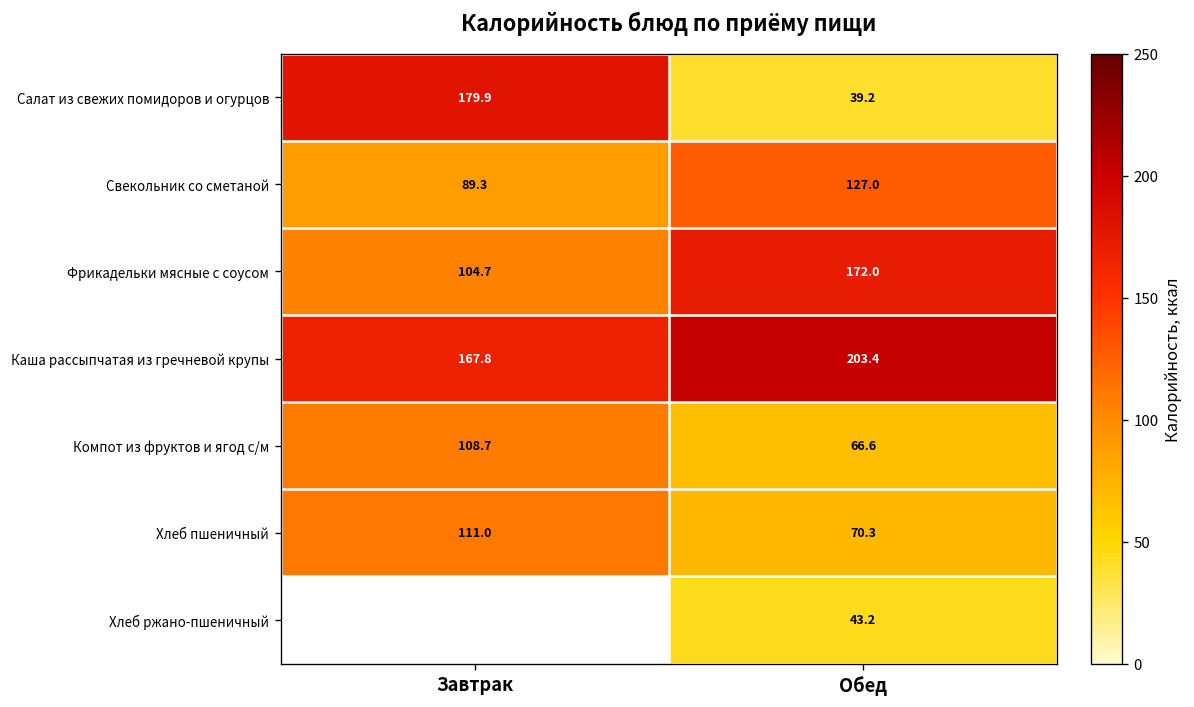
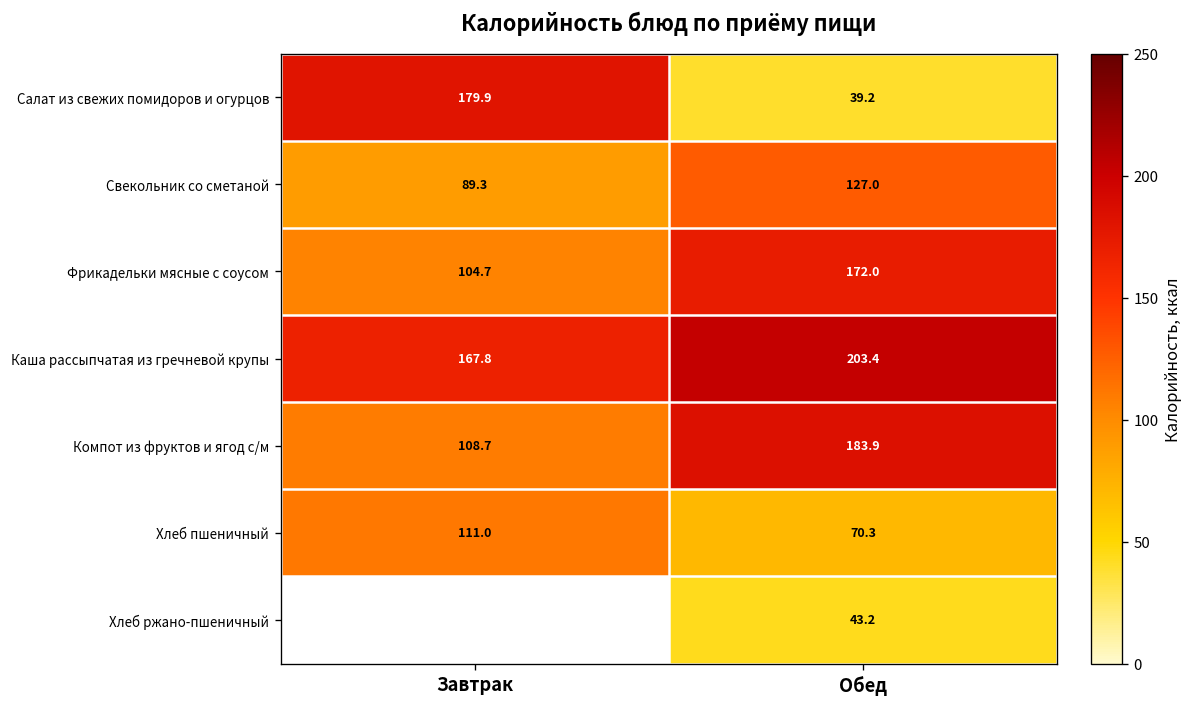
Компот из фруктов и ягод с/м, Обед: 66.6 -> 183.9
